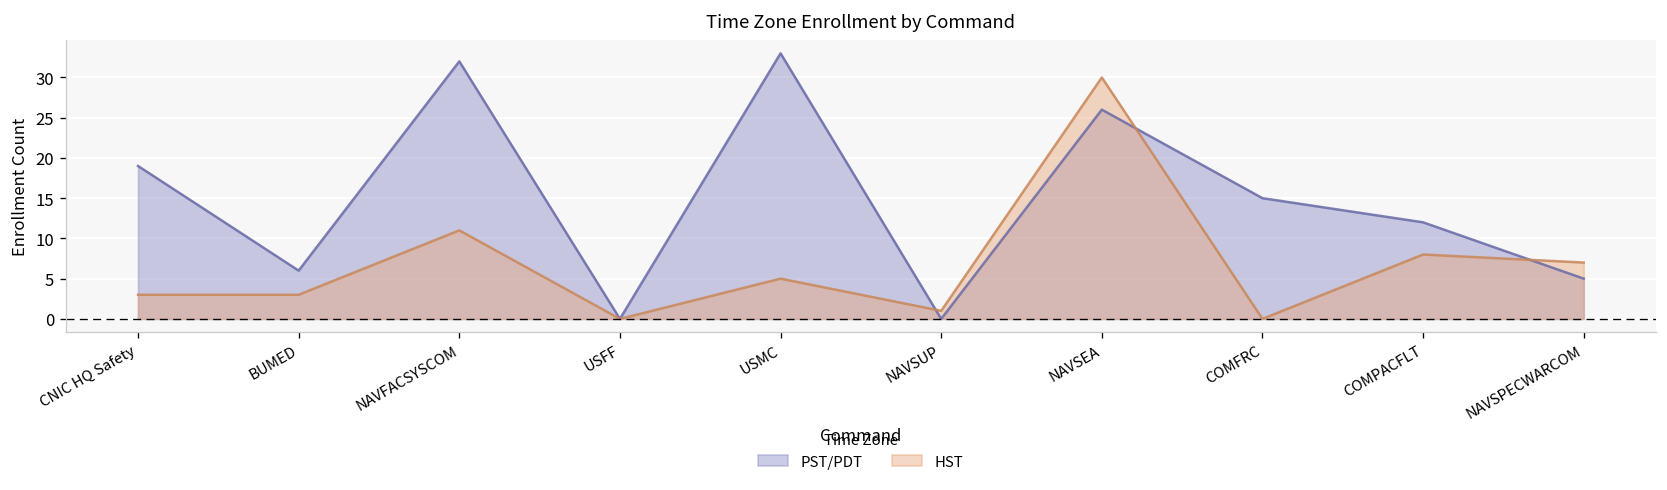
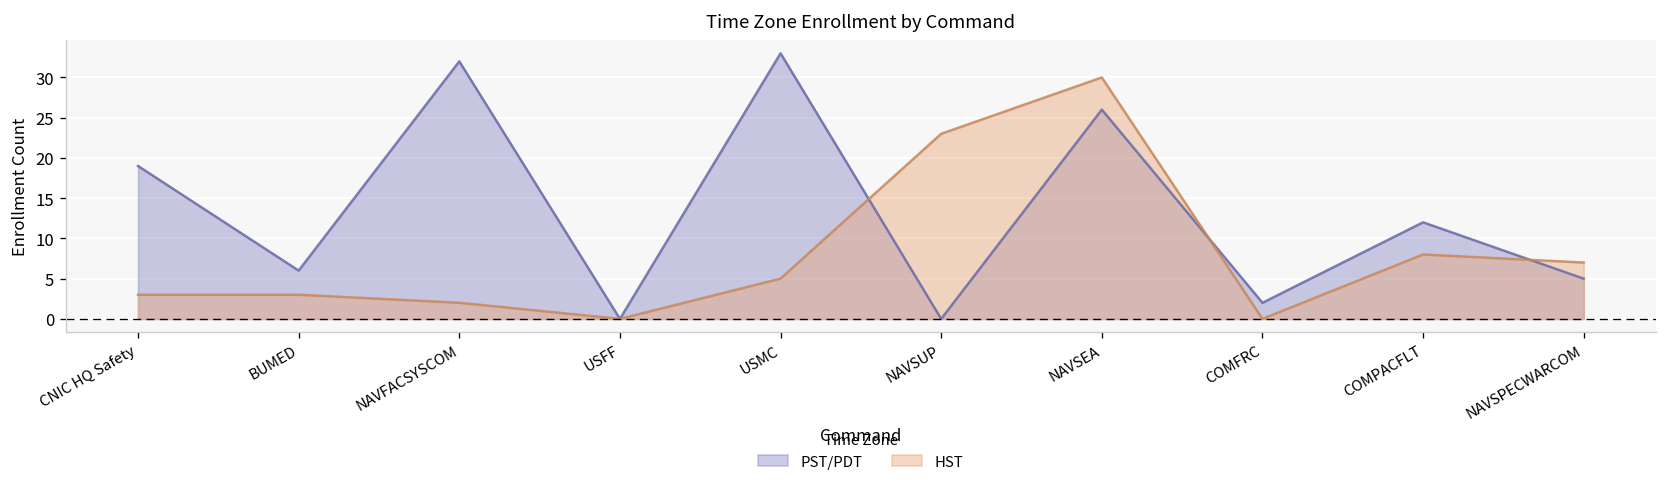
HST, NAVFACSYSCOM: 11 -> 2
HST, NAVSUP: 1 -> 23
PST/PDT, COMFRC: 15 -> 2
